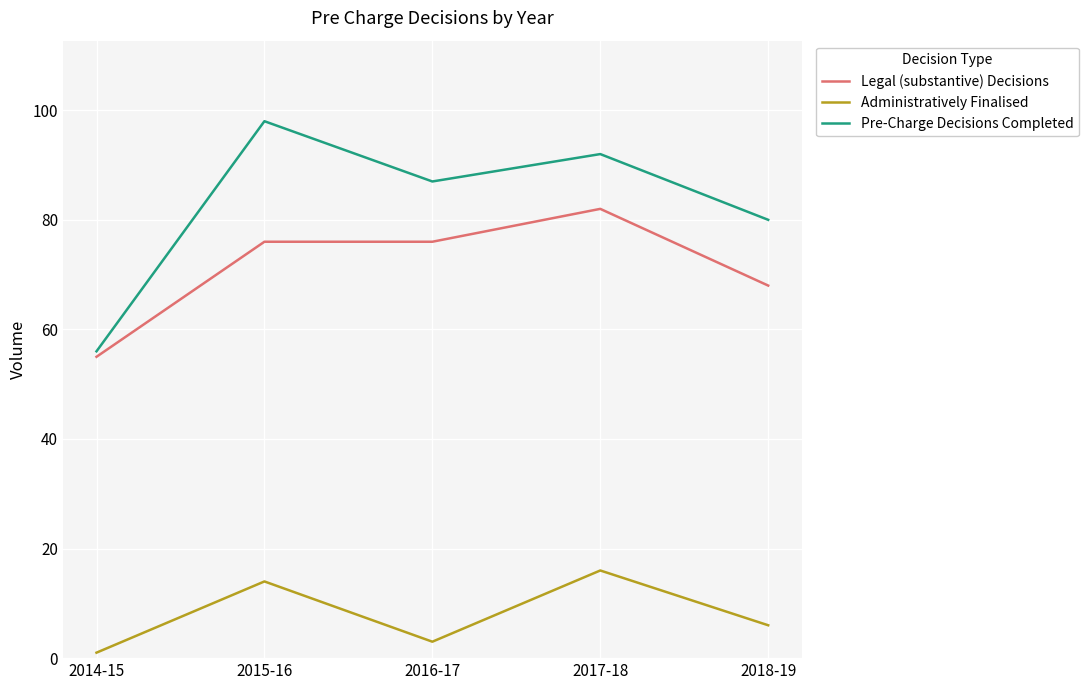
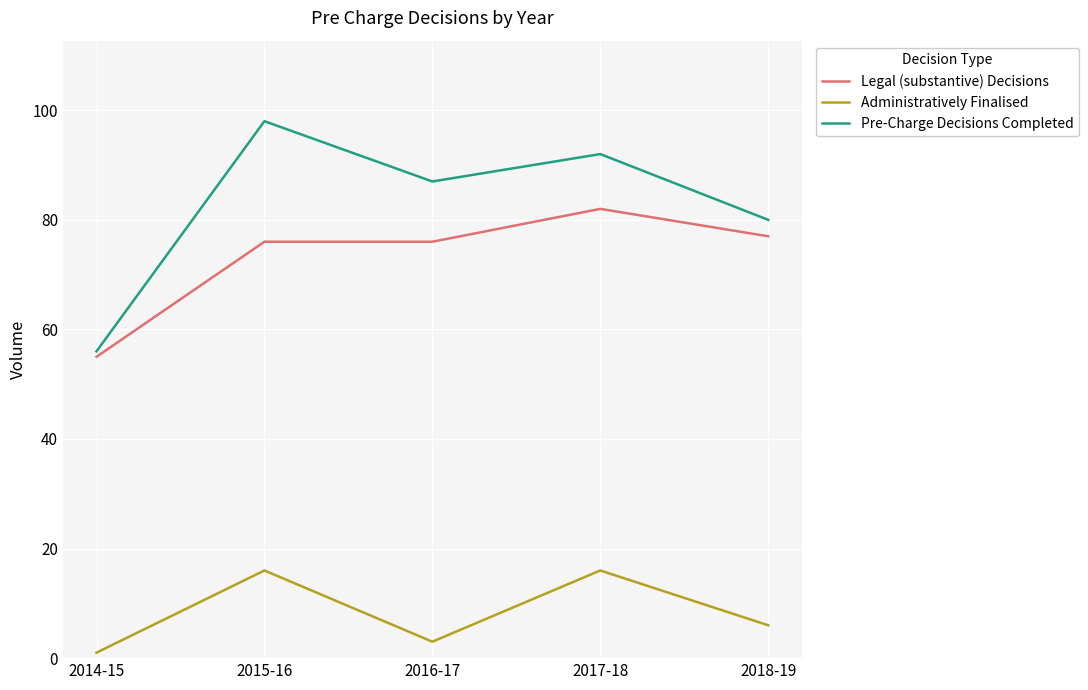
Administratively Finalised, 2015-16: 14 -> 16
Legal (substantive) Decisions, 2018-19: 68 -> 77
